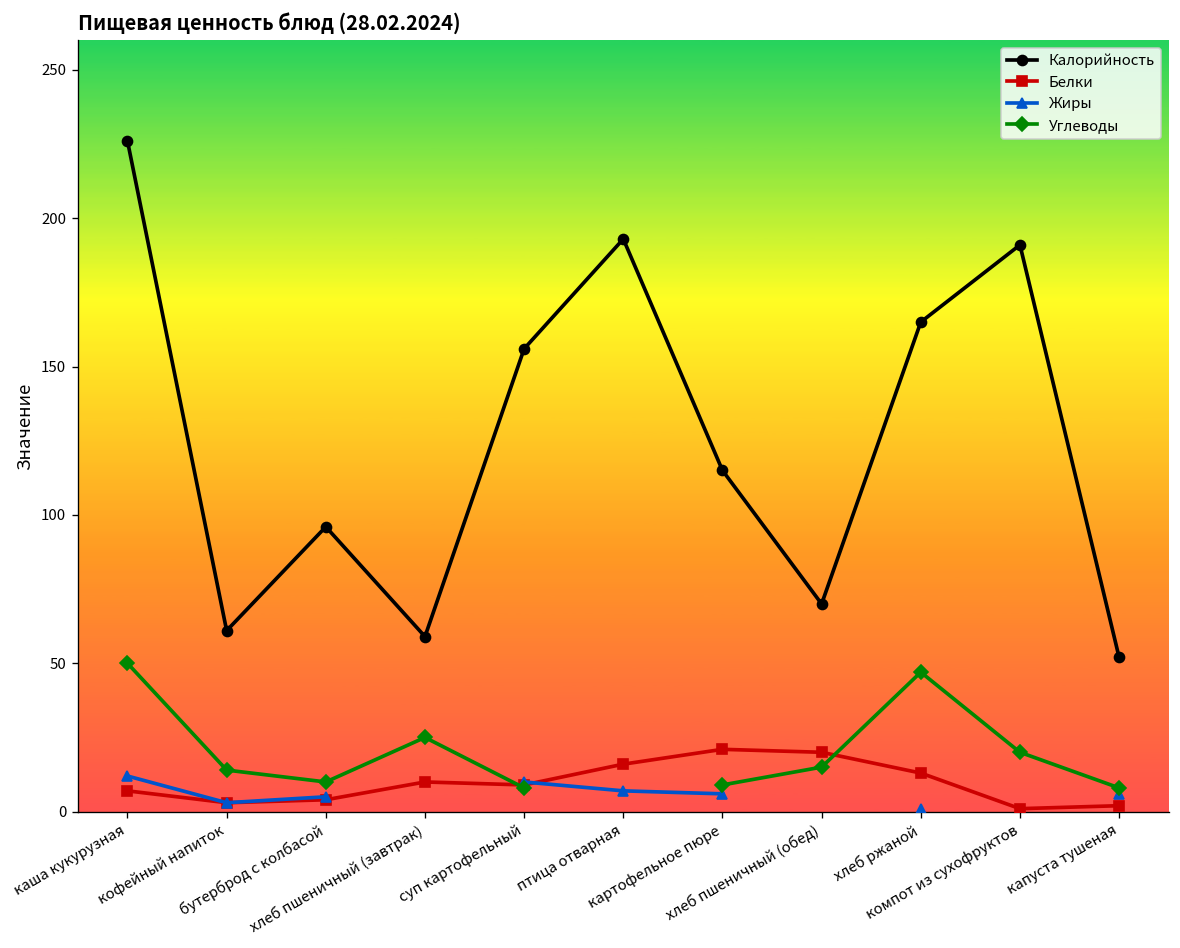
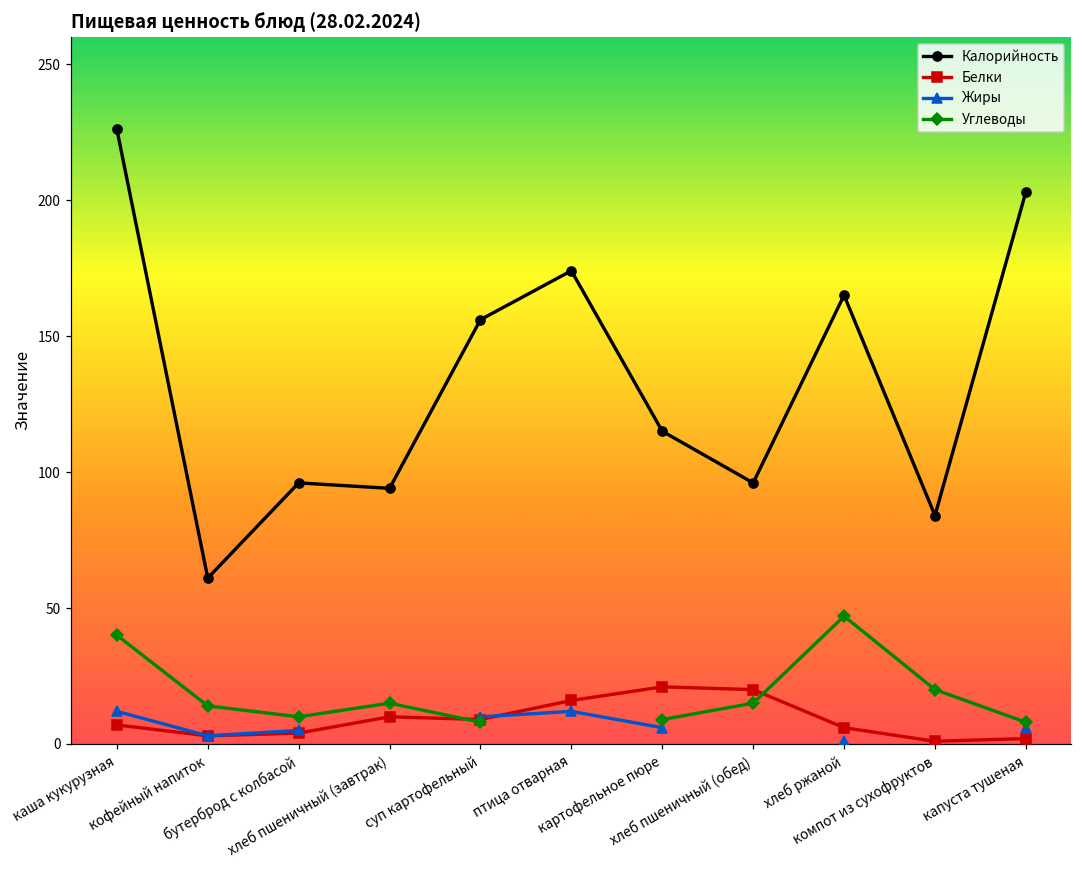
Углеводы, каша кукурузная: 50 -> 40
Калорийность, хлеб пшеничный (завтрак): 59 -> 94
Углеводы, хлеб пшеничный (завтрак): 25 -> 15
Калорийность, птица отварная: 193 -> 174
Жиры, птица отварная: 7 -> 12
Калорийность, хлеб пшеничный (обед): 70 -> 96
Белки, хлеб ржаной: 13 -> 6
Калорийность, компот из сухофруктов: 191 -> 84
Калорийность, капуста тушеная: 52 -> 203
